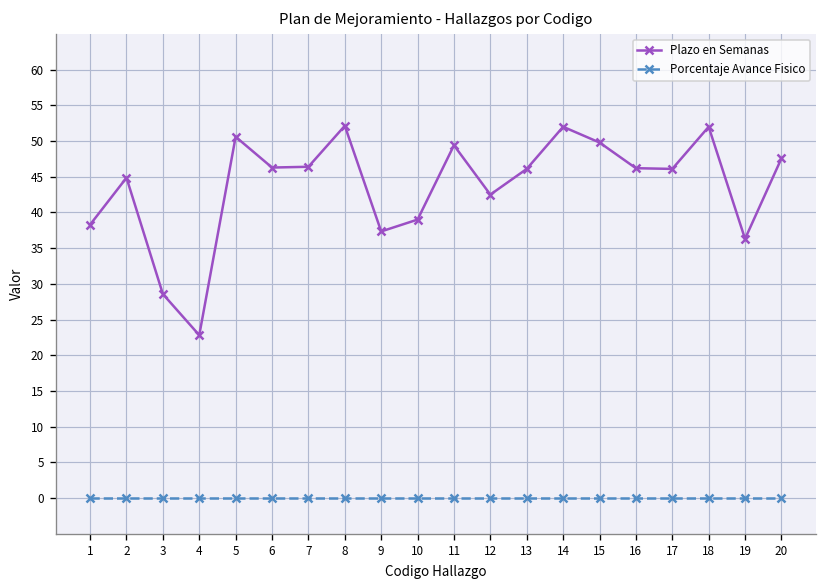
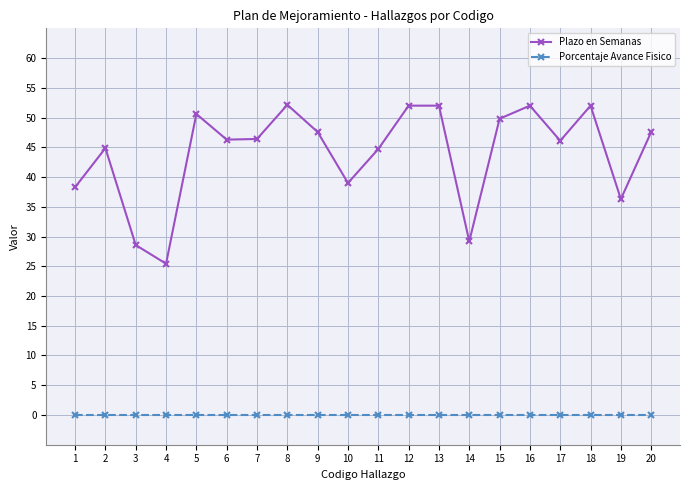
Plazo en Semanas, 4: 23 -> 25
Plazo en Semanas, 9: 37 -> 48
Plazo en Semanas, 11: 49 -> 45
Plazo en Semanas, 12: 43 -> 52
Plazo en Semanas, 13: 46 -> 52
Plazo en Semanas, 14: 52 -> 29
Plazo en Semanas, 16: 46 -> 52
